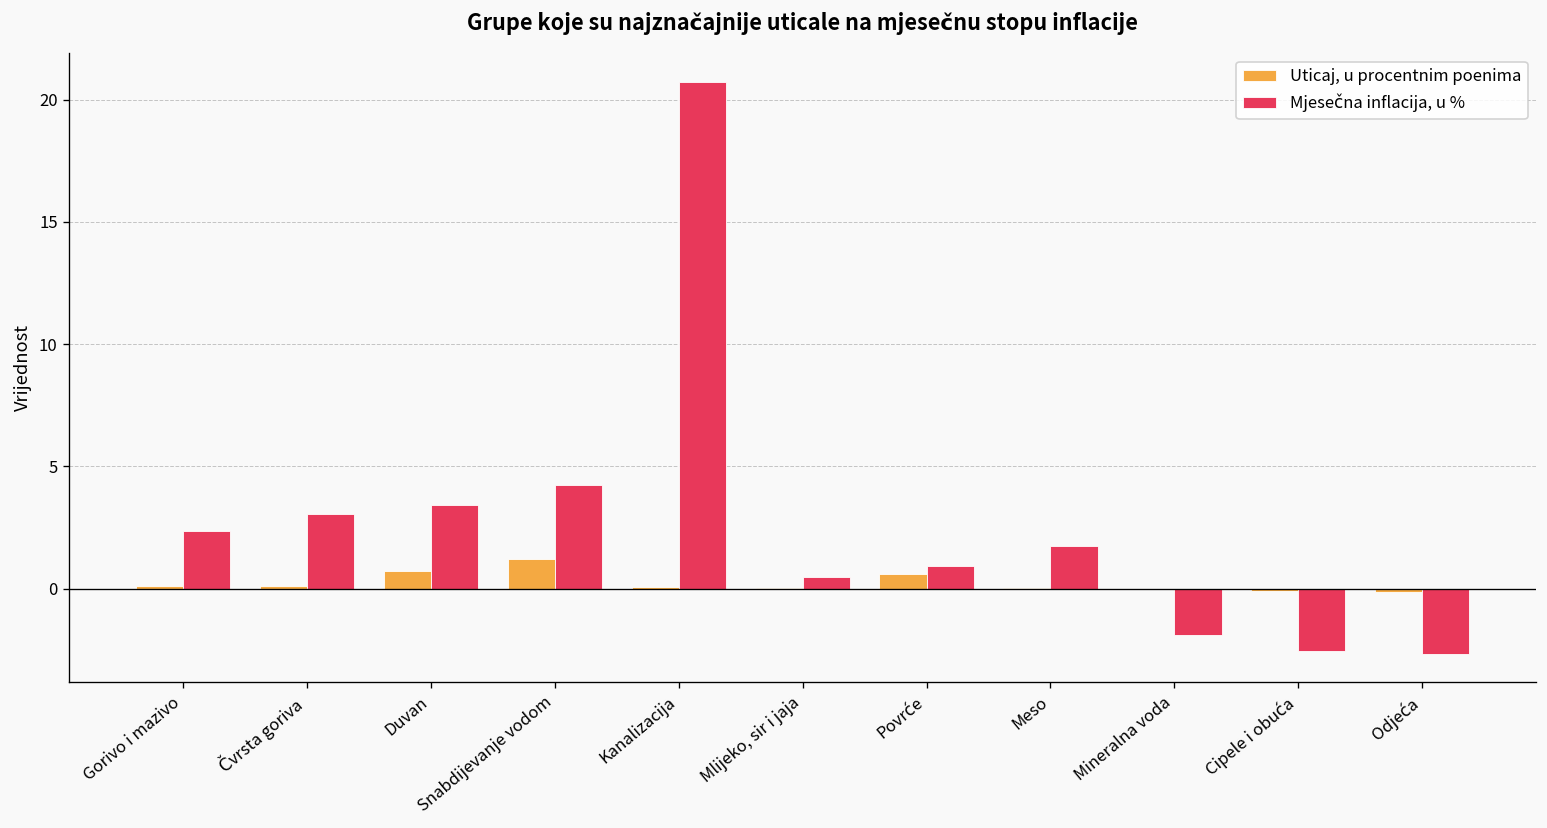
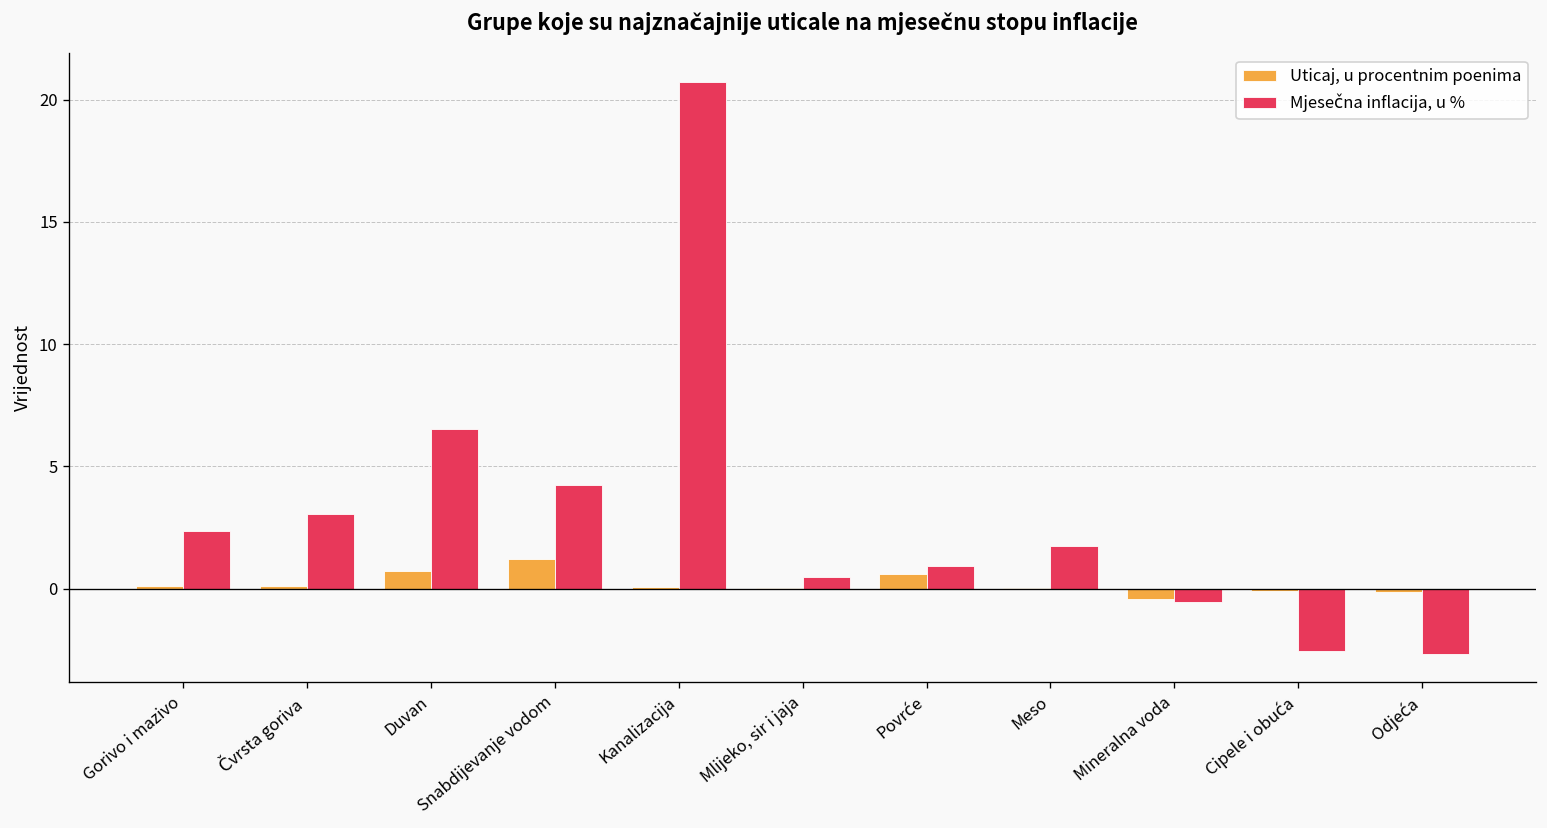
Mjesečna inflacija, u %, Duvan: 3.4 -> 6.5
Uticaj, u procentnim poenima, Mineralna voda: 0.0 -> -0.4
Mjesečna inflacija, u %, Mineralna voda: -1.9 -> -0.6
